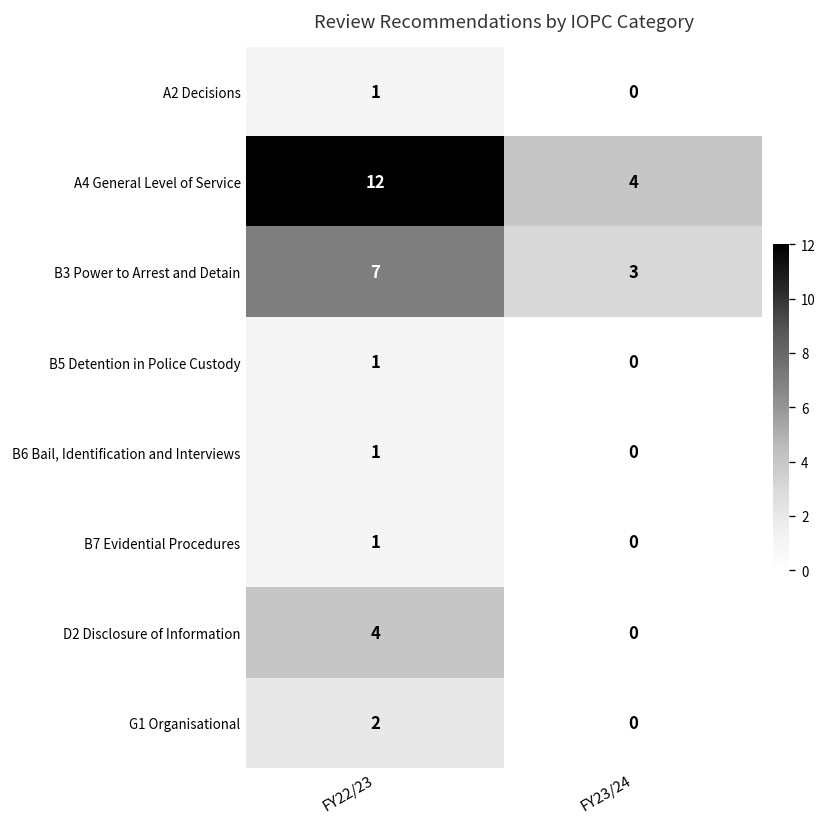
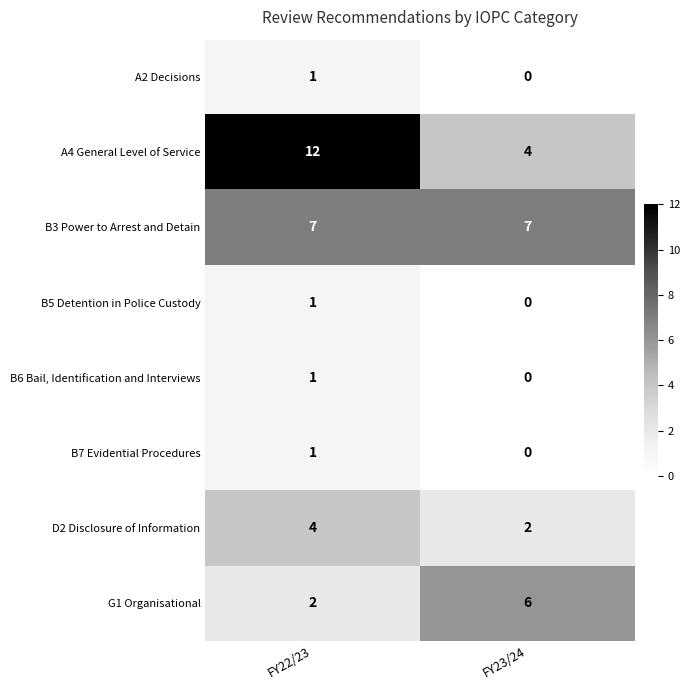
B3 Power to Arrest and Detain, FY23/24: 3 -> 7
D2 Disclosure of Information, FY23/24: 0 -> 2
G1 Organisational, FY23/24: 0 -> 6
